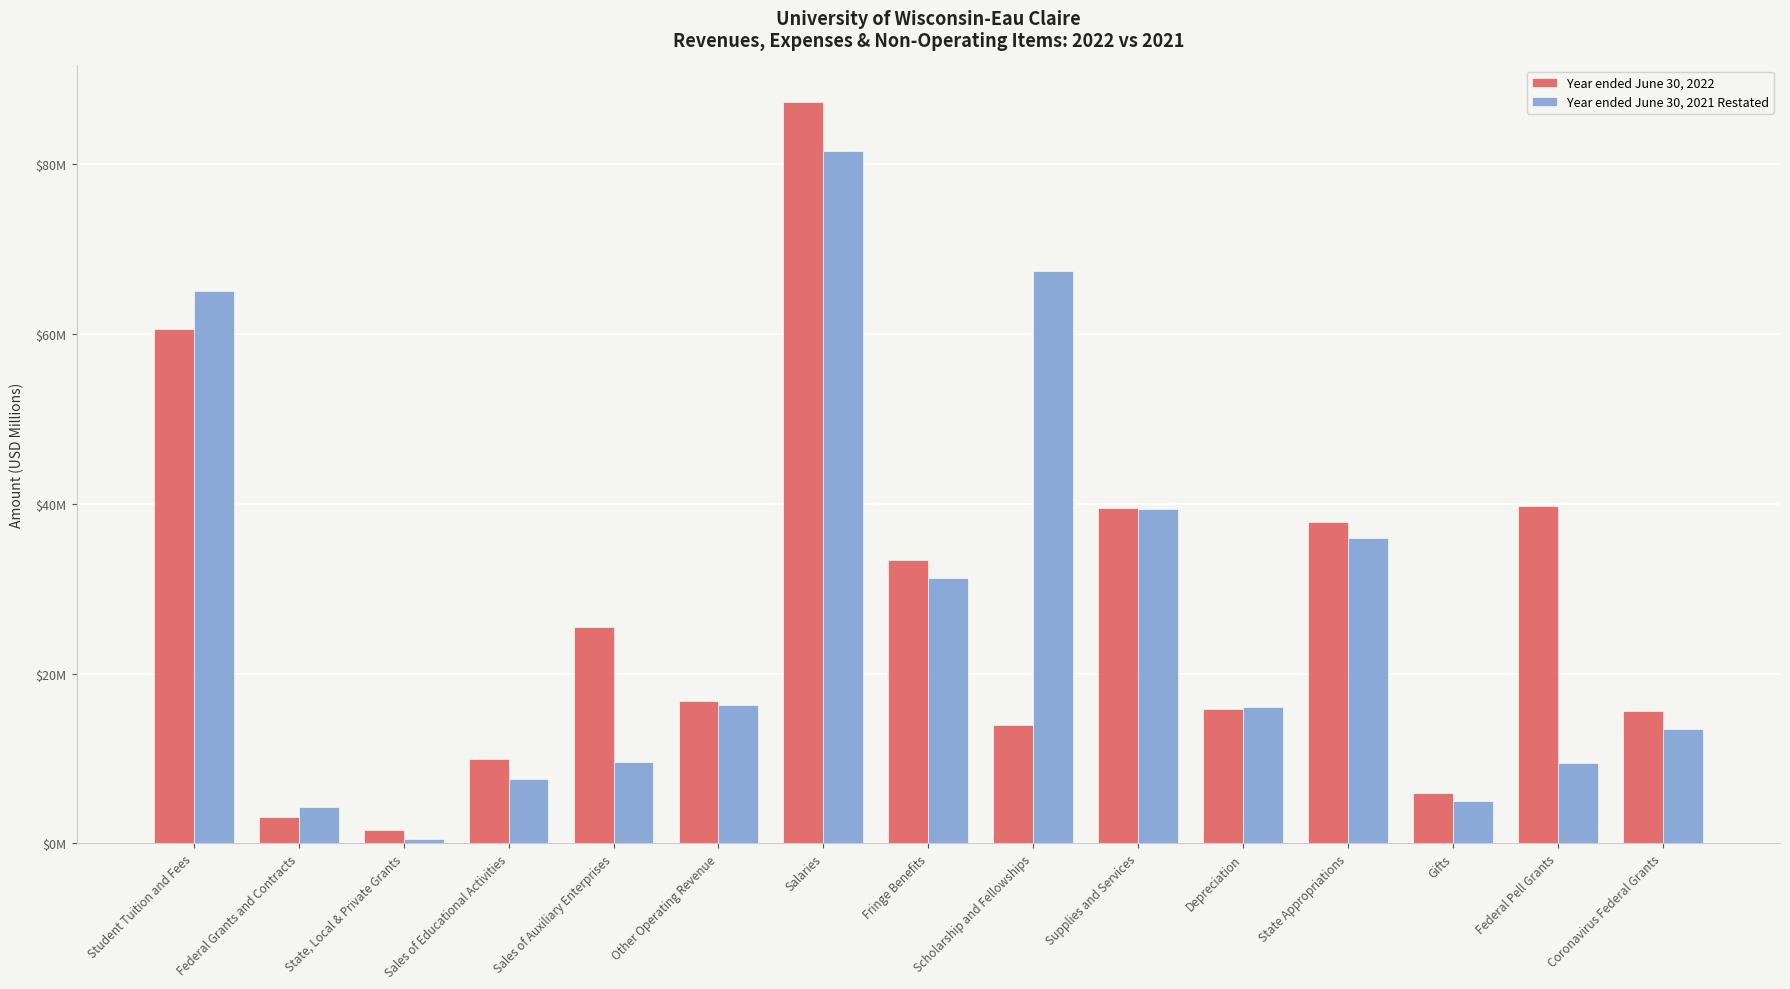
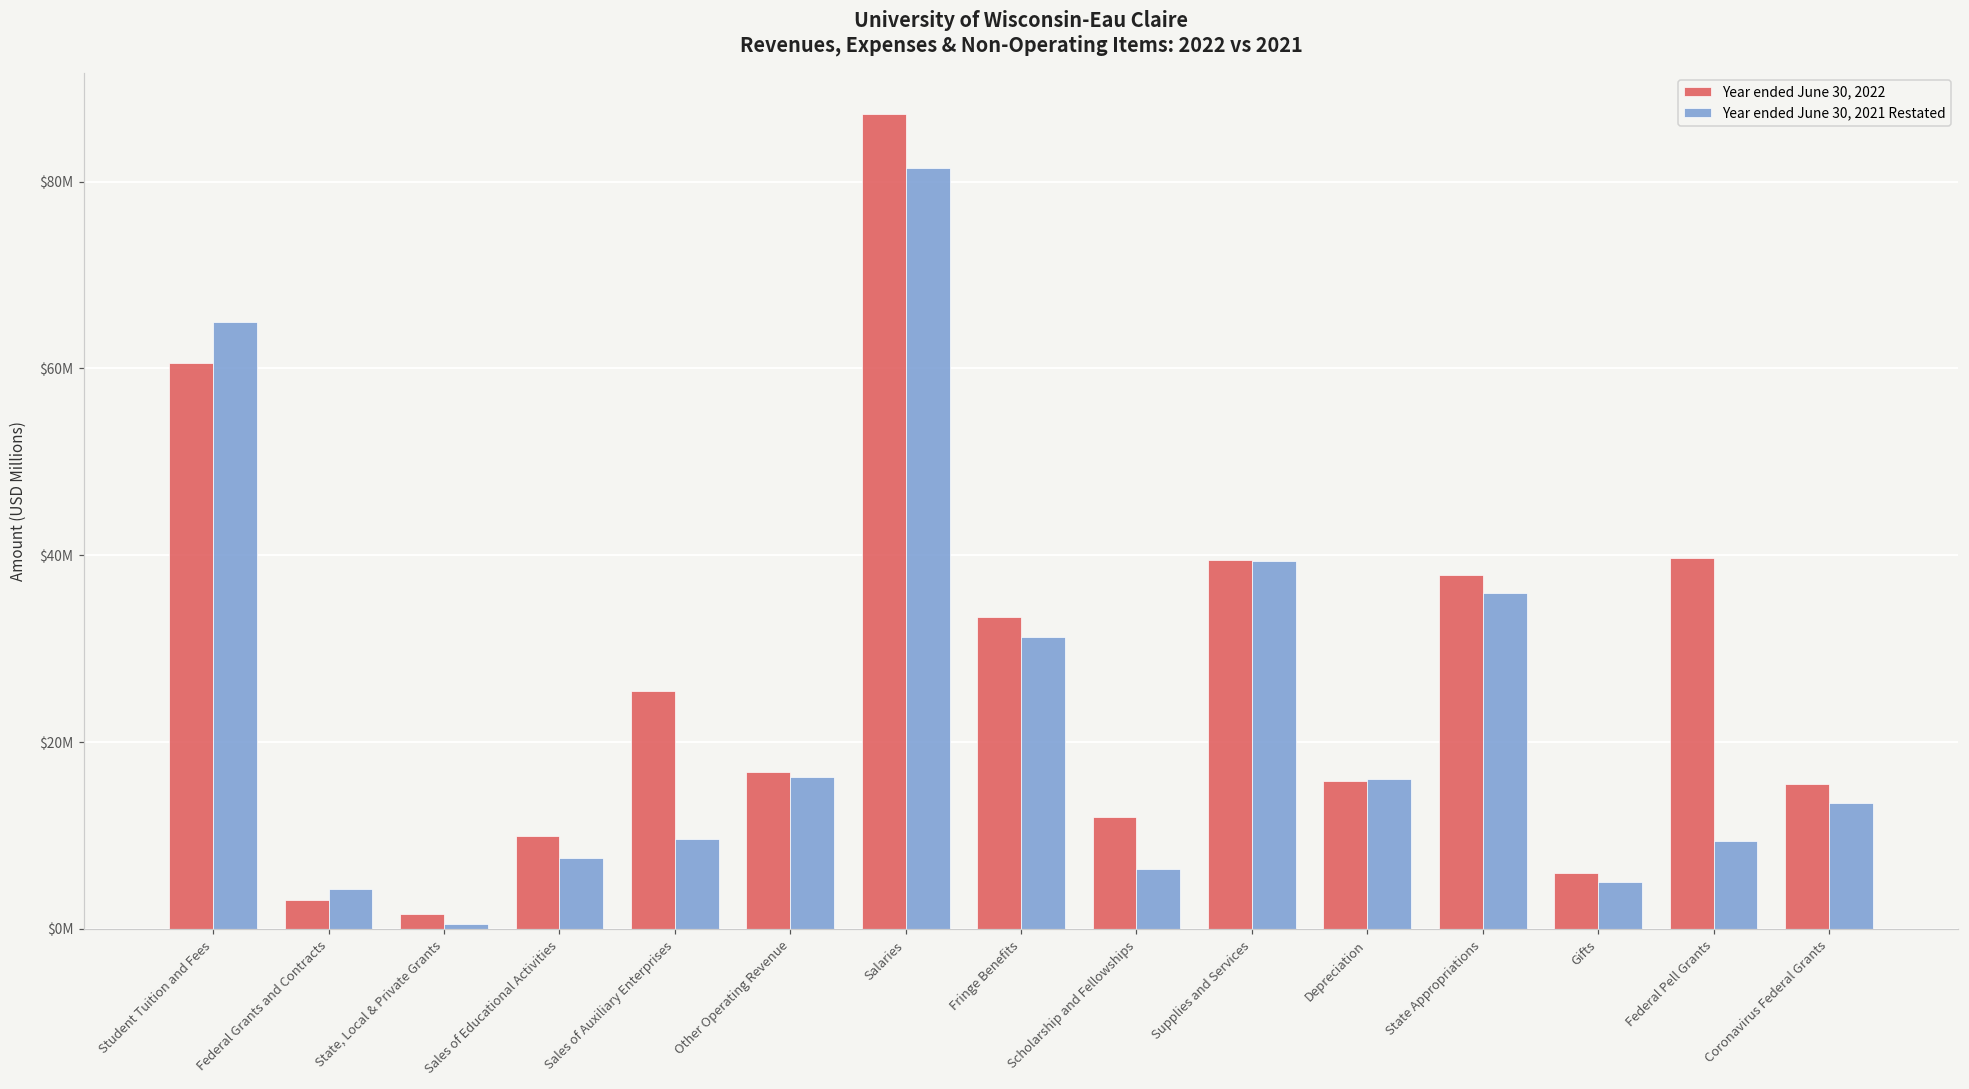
Year ended June 30, 2022, Scholarship and Fellowships: $14000000 -> $12000000
Year ended June 30, 2021 Restated, Scholarship and Fellowships: $67000000 -> $6000000
